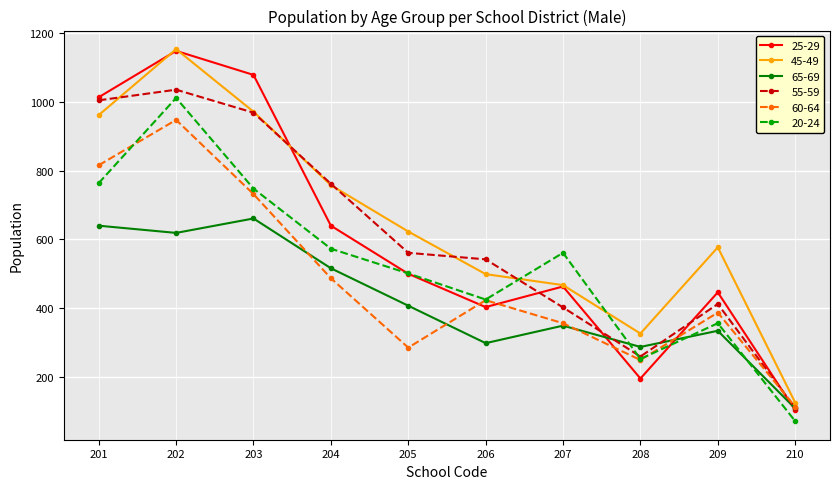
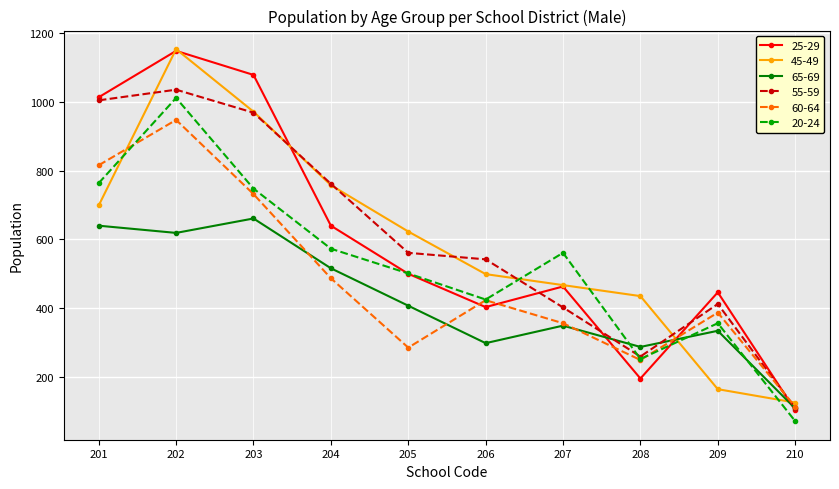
45-49, 201: 960 -> 700
45-49, 208: 330 -> 440
45-49, 209: 580 -> 160
